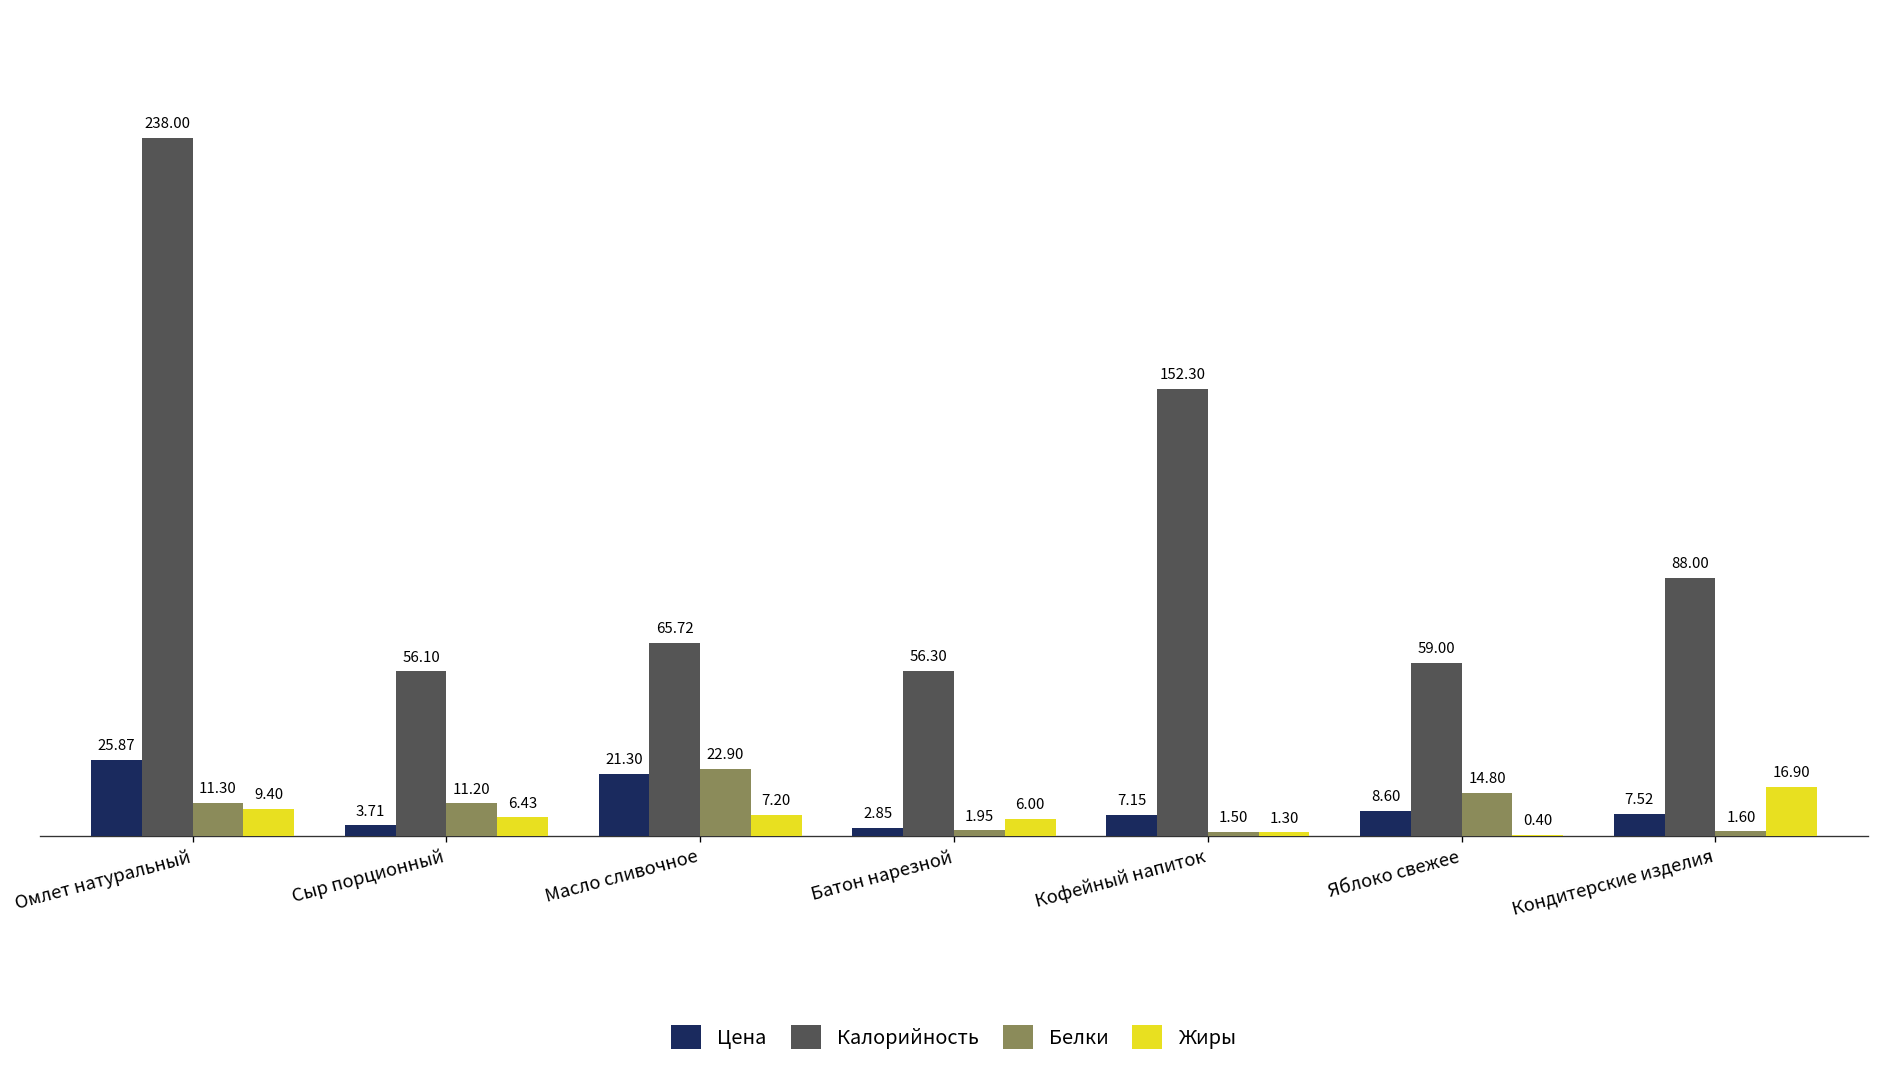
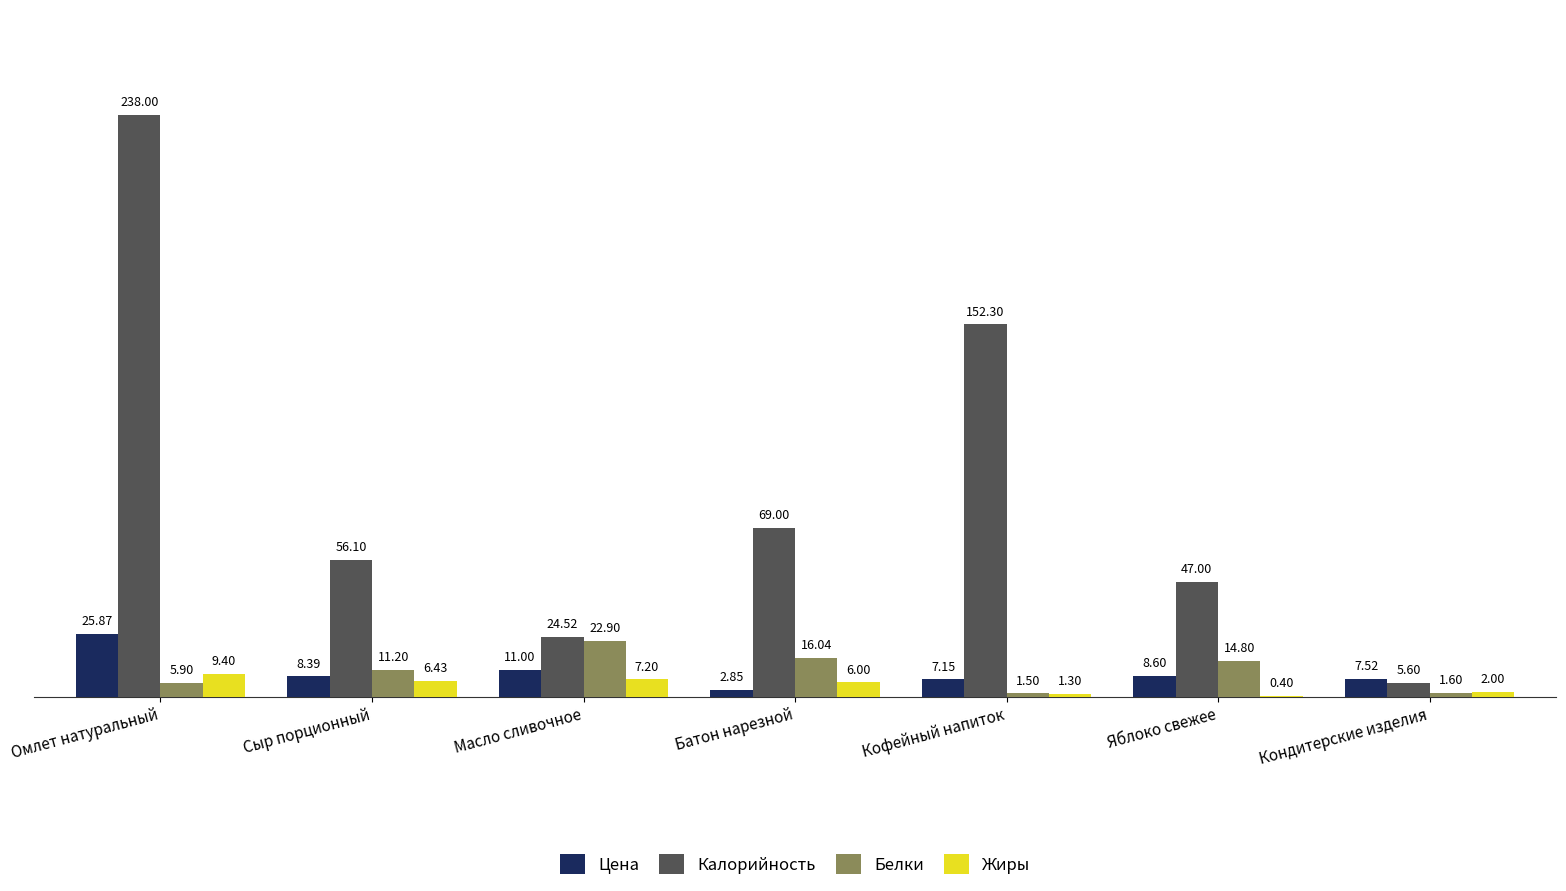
Белки, Омлет натуральный: 11.30 -> 5.90
Цена, Сыр порционный: 3.71 -> 8.39
Цена, Масло сливочное: 21.30 -> 11.00
Калорийность, Масло сливочное: 65.72 -> 24.52
Калорийность, Батон нарезной: 56.30 -> 69.00
Белки, Батон нарезной: 1.95 -> 16.04
Калорийность, Яблоко свежее: 59.00 -> 47.00
Калорийность, Кондитерские изделия: 88.00 -> 5.60
Жиры, Кондитерские изделия: 16.90 -> 2.00
